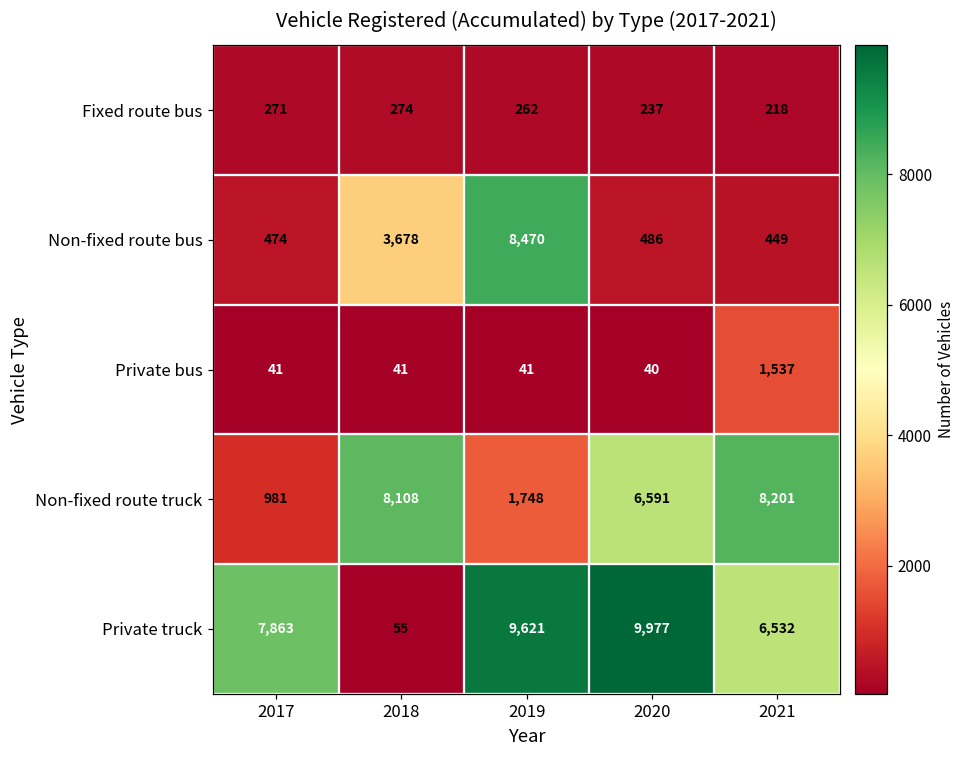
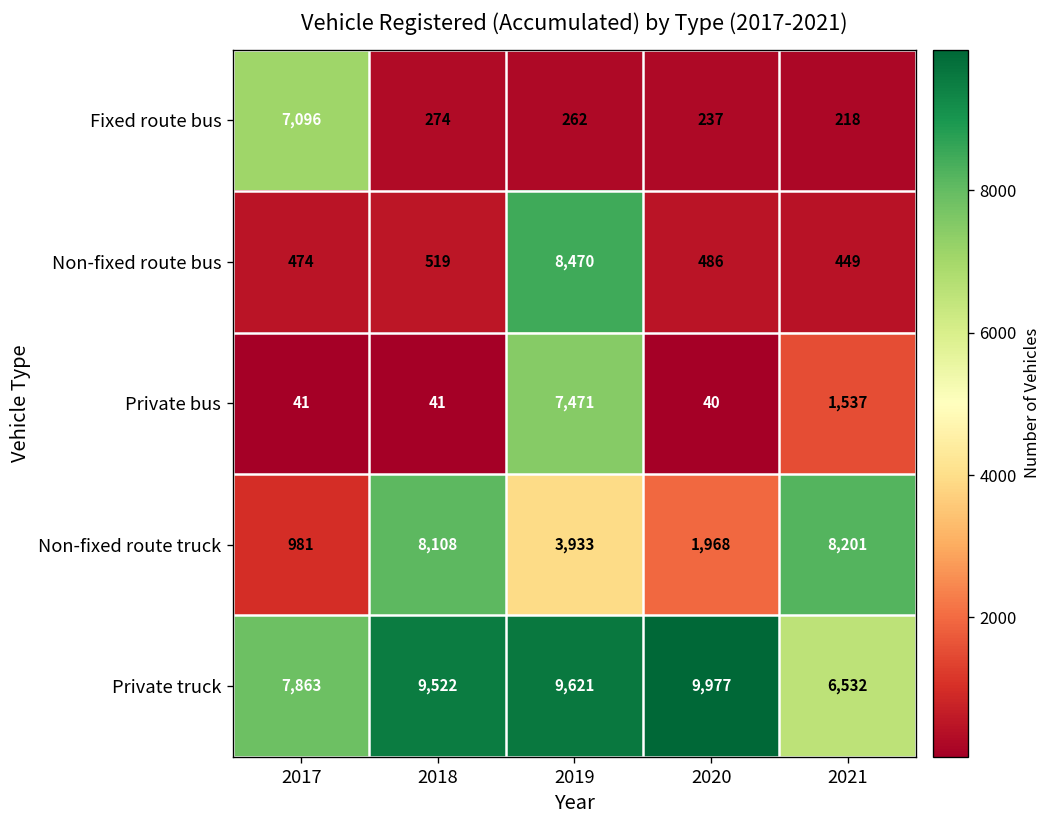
Fixed route bus, 2017: 271 -> 7,096
Non-fixed route bus, 2018: 3,678 -> 519
Private bus, 2019: 41 -> 7,471
Non-fixed route truck, 2019: 1,748 -> 3,933
Non-fixed route truck, 2020: 6,591 -> 1,968
Private truck, 2018: 55 -> 9,522
